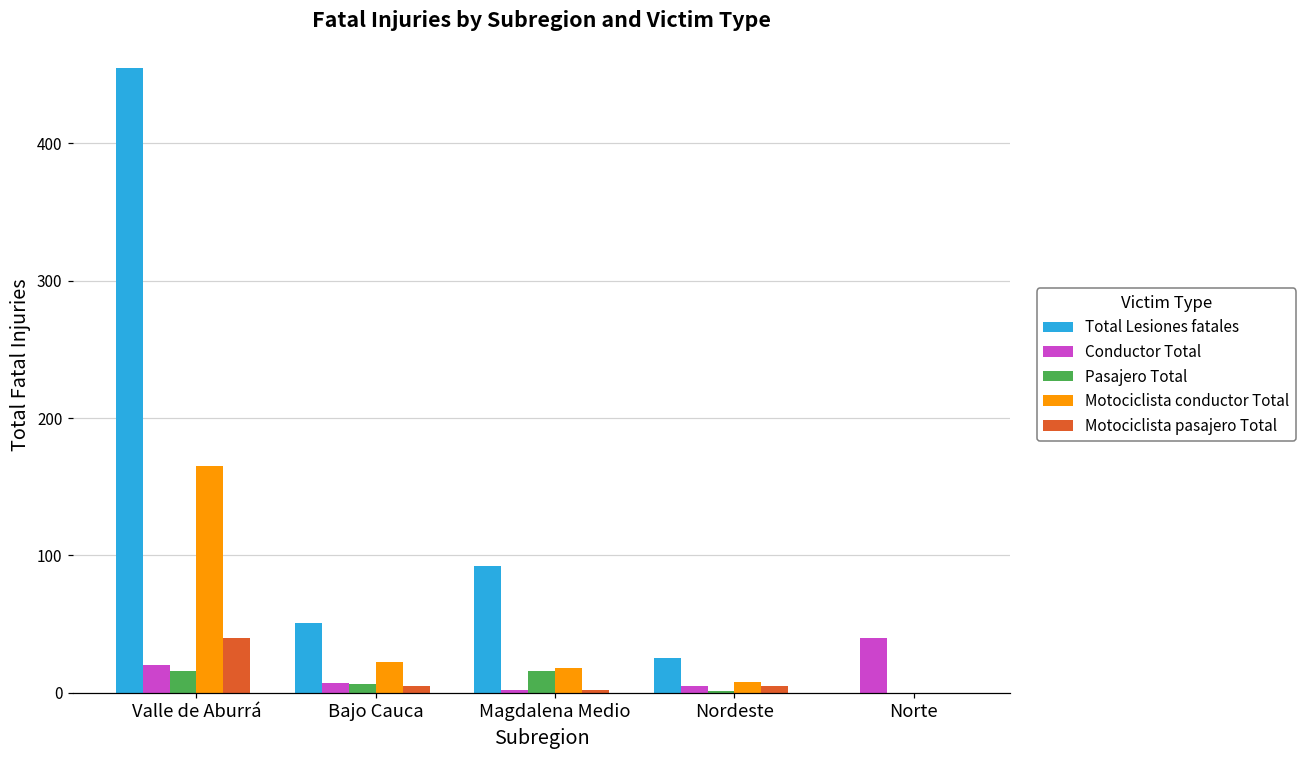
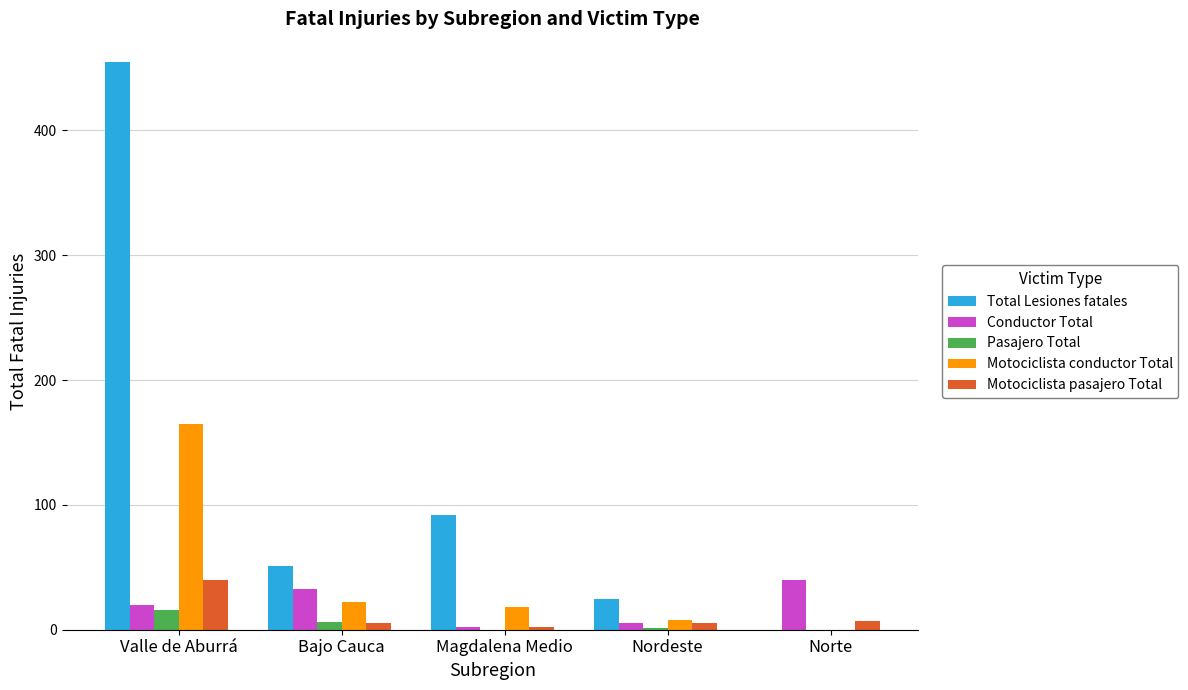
Conductor Total, Bajo Cauca: 7 -> 33
Pasajero Total, Magdalena Medio: 16 -> 0
Motociclista pasajero Total, Norte: 0 -> 7
